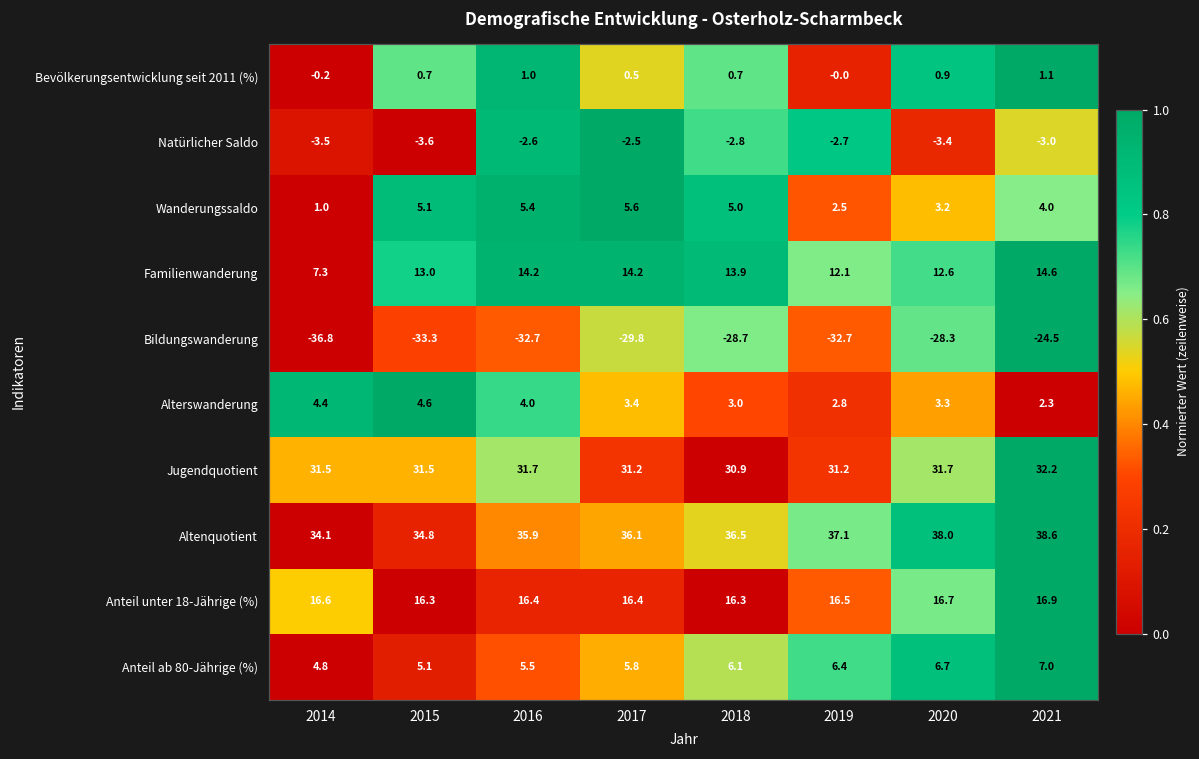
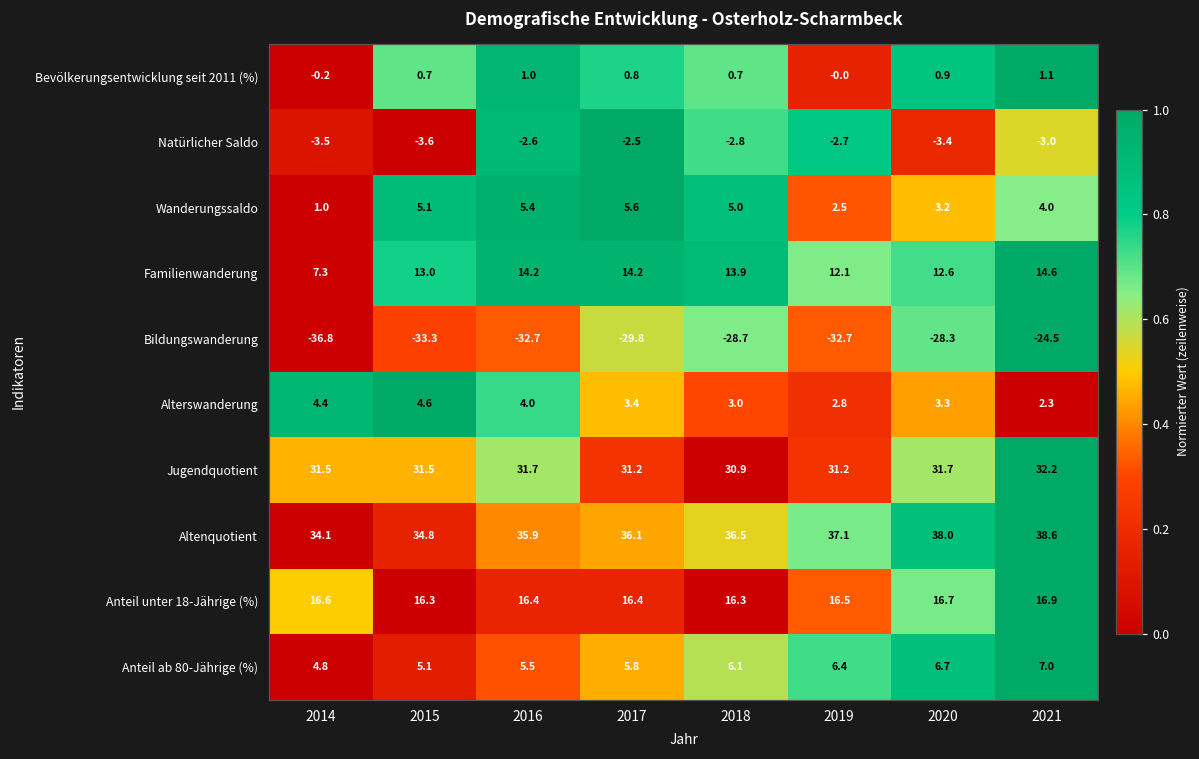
Bevölkerungsentwicklung seit 2011 (%), 2017: 0.5 -> 0.8
